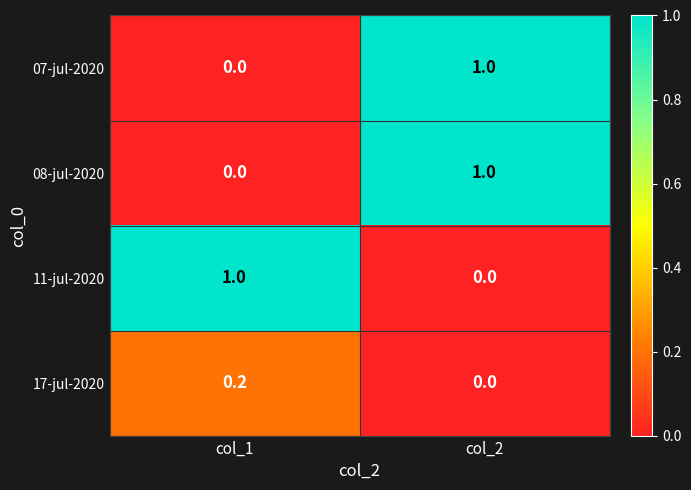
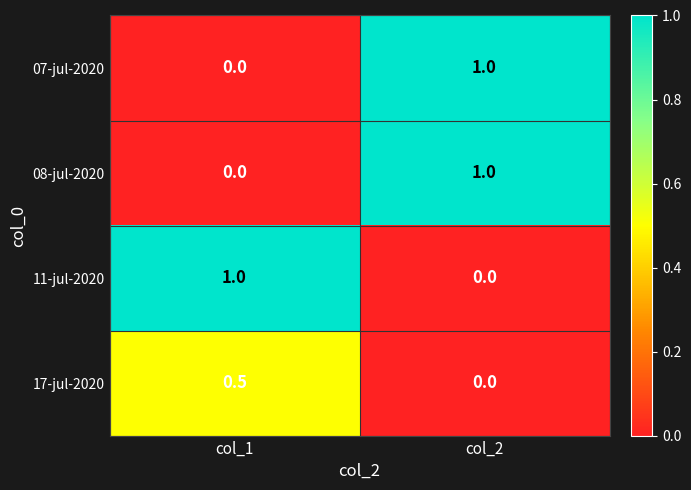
17-jul-2020, col_1: 0.2 -> 0.5
